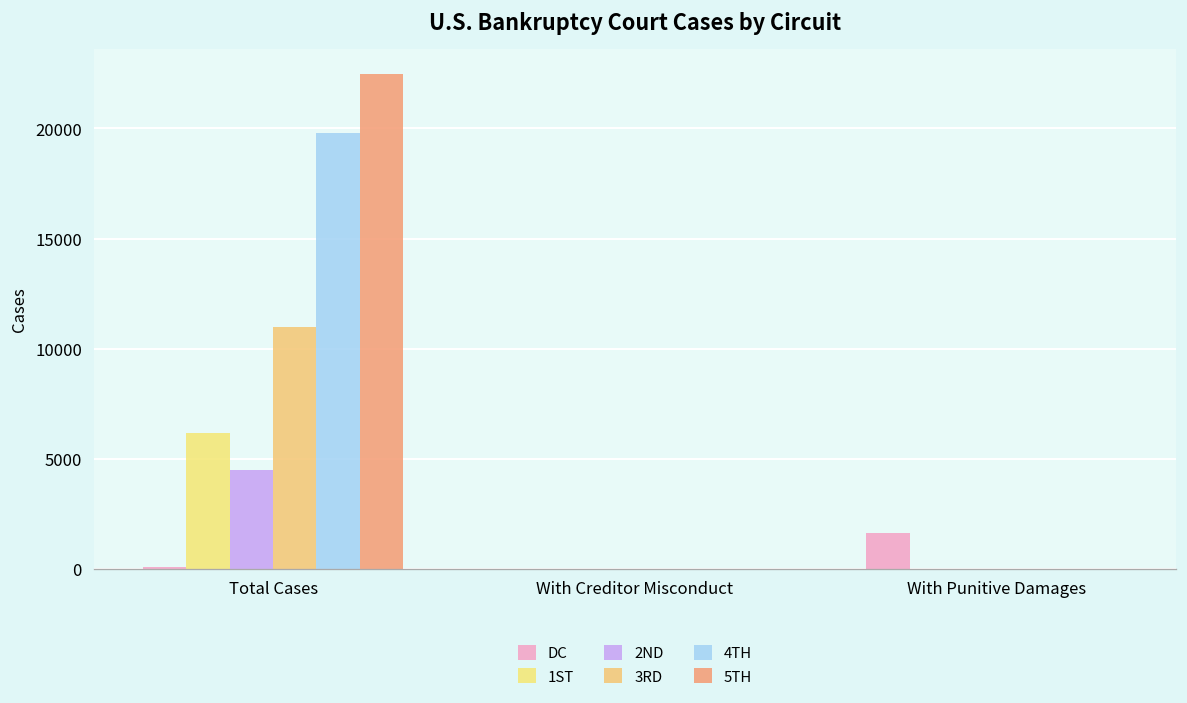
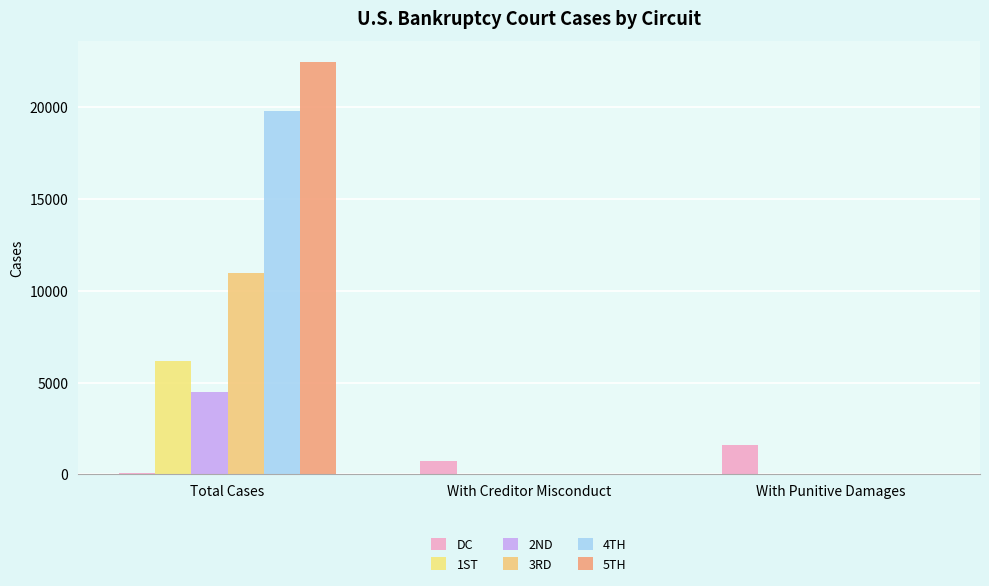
DC, With Creditor Misconduct: 0 -> 700
